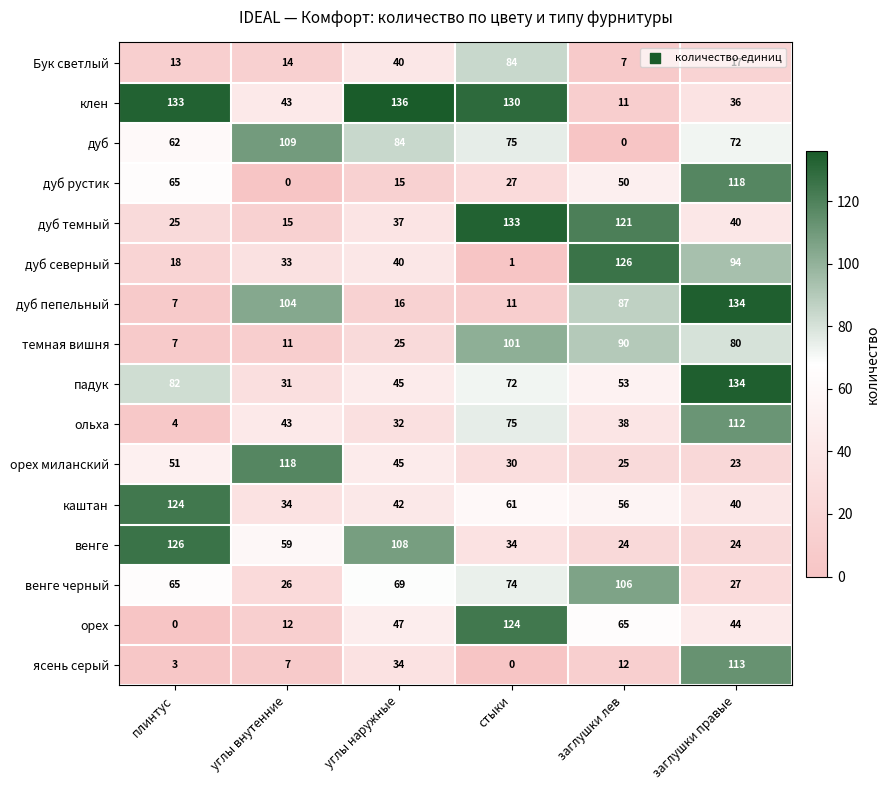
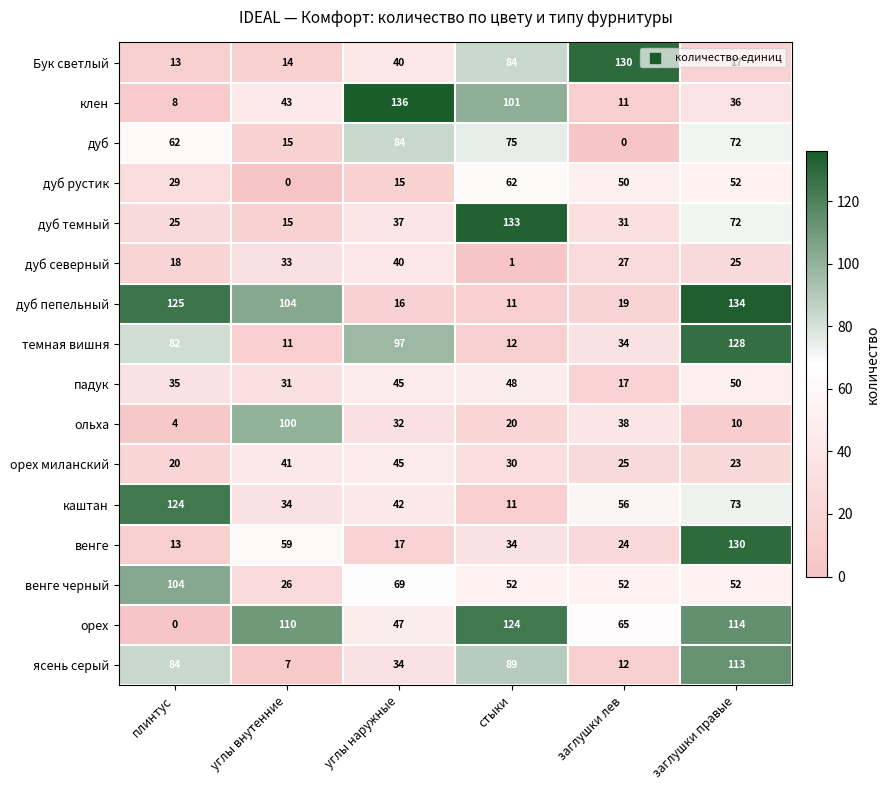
Бук светлый, заглушки лев: 7 -> 130
клен, плинтус: 133 -> 8
клен, стыки: 130 -> 101
дуб, углы внутенние: 109 -> 15
дуб рустик, плинтус: 65 -> 29
дуб рустик, стыки: 27 -> 62
дуб рустик, заглушки правые: 118 -> 52
дуб темный, заглушки лев: 121 -> 31
дуб темный, заглушки правые: 40 -> 72
дуб северный, заглушки лев: 126 -> 27
дуб северный, заглушки правые: 94 -> 25
дуб пепельный, плинтус: 7 -> 125
дуб пепельный, заглушки лев: 87 -> 19
темная вишня, плинтус: 7 -> 82
темная вишня, углы наружные: 25 -> 97
темная вишня, стыки: 101 -> 12
темная вишня, заглушки лев: 90 -> 34
темная вишня, заглушки правые: 80 -> 128
падук, плинтус: 82 -> 35
падук, стыки: 72 -> 48
падук, заглушки лев: 53 -> 17
падук, заглушки правые: 134 -> 50
ольха, углы внутенние: 43 -> 100
ольха, стыки: 75 -> 20
ольха, заглушки правые: 112 -> 10
орех миланский, плинтус: 51 -> 20
орех миланский, углы внутенние: 118 -> 41
каштан, стыки: 61 -> 11
каштан, заглушки правые: 40 -> 73
венге, плинтус: 126 -> 13
венге, углы наружные: 108 -> 17
венге, заглушки правые: 24 -> 130
венге черный, плинтус: 65 -> 104
венге черный, стыки: 74 -> 52
венге черный, заглушки лев: 106 -> 52
венге черный, заглушки правые: 27 -> 52
орех, углы внутенние: 12 -> 110
орех, заглушки правые: 44 -> 114
ясень серый, плинтус: 3 -> 84
ясень серый, стыки: 0 -> 89
